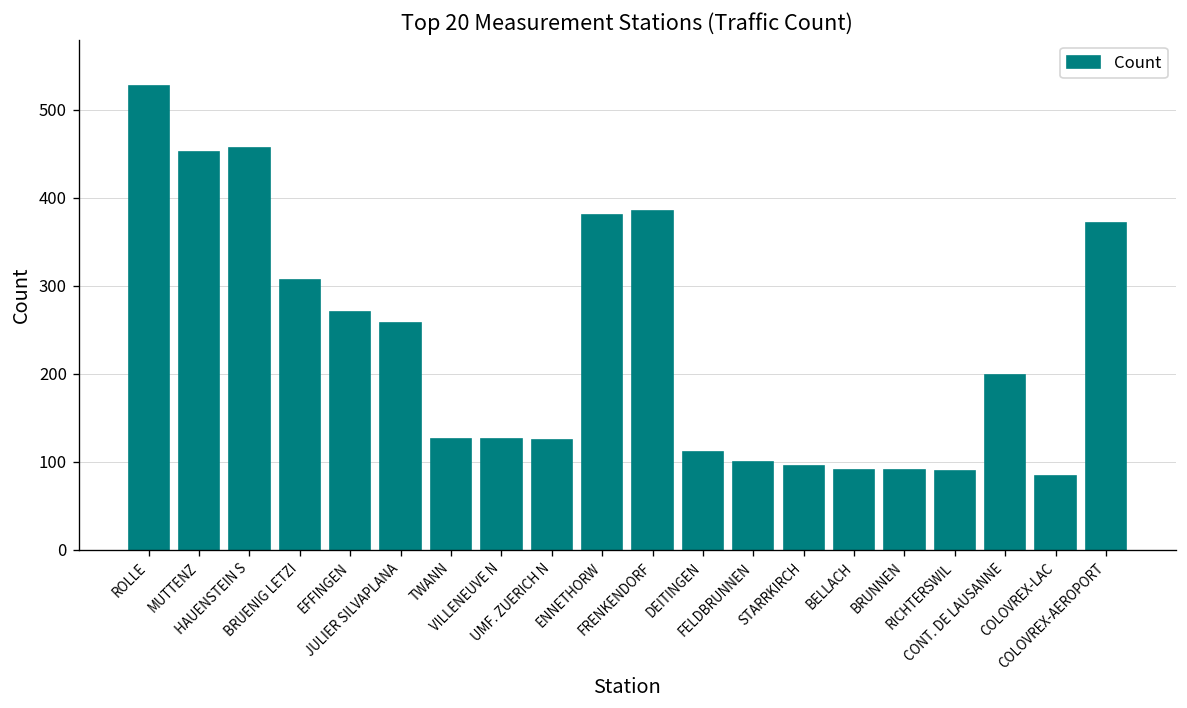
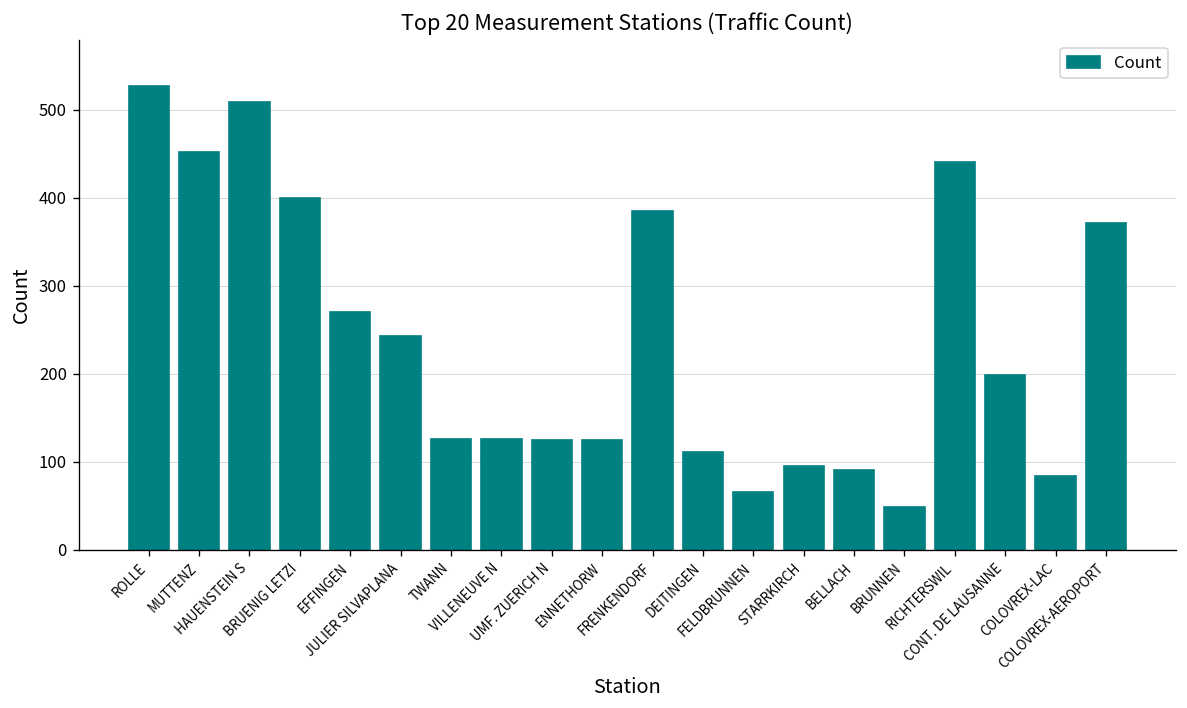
HAUENSTEIN S: 460 -> 510
BRUENIG LETZI: 310 -> 400
JULIER SILVAPLANA: 260 -> 240
ENNETHORW: 380 -> 130
FELDBRUNNEN: 100 -> 70
BRUNNEN: 90 -> 50
RICHTERSWIL: 90 -> 440
